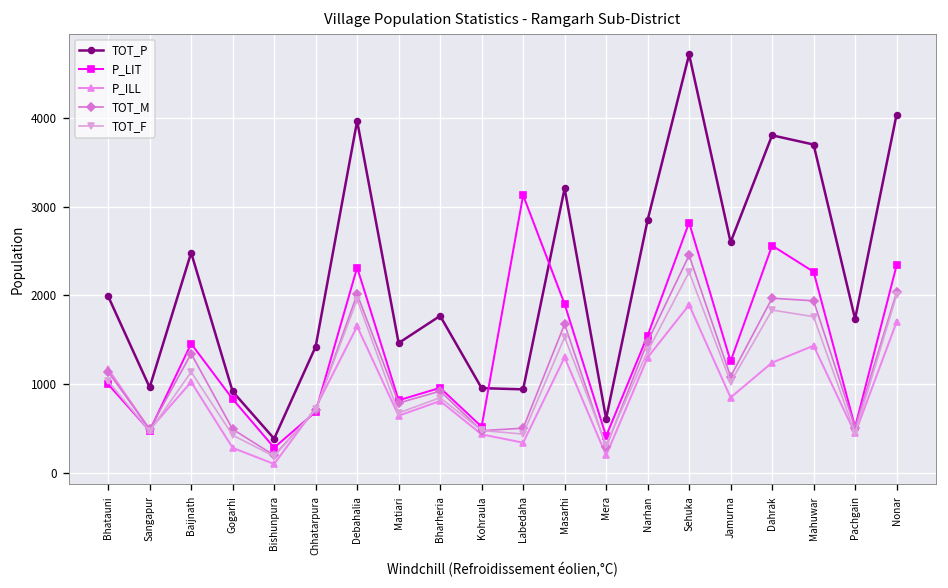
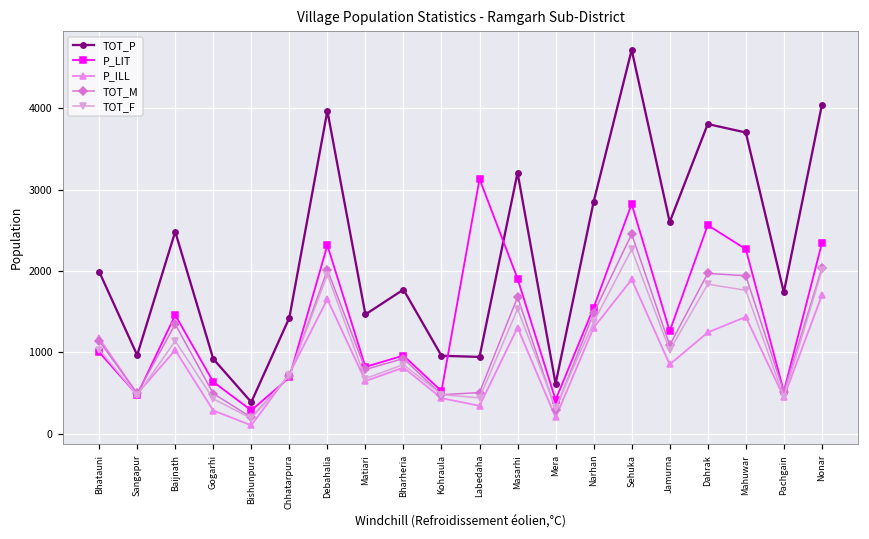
P_LIT, Gogarhi: 800 -> 600
